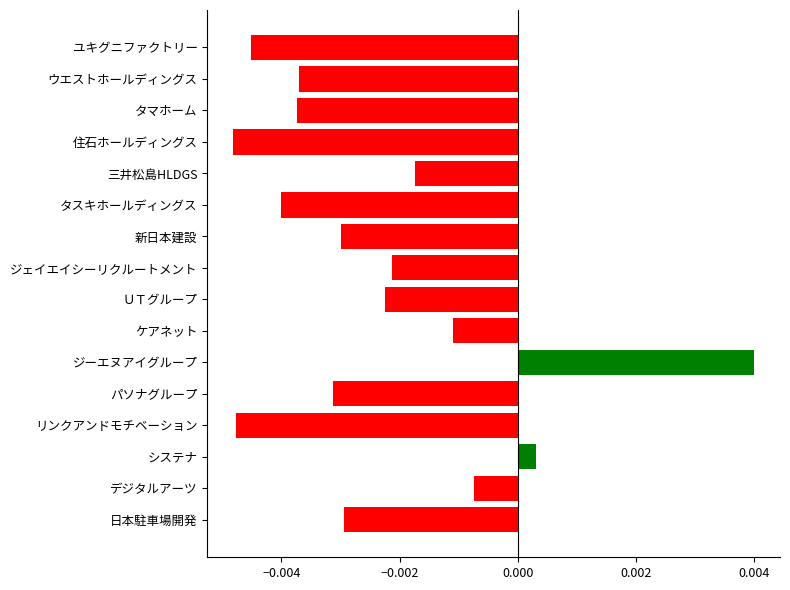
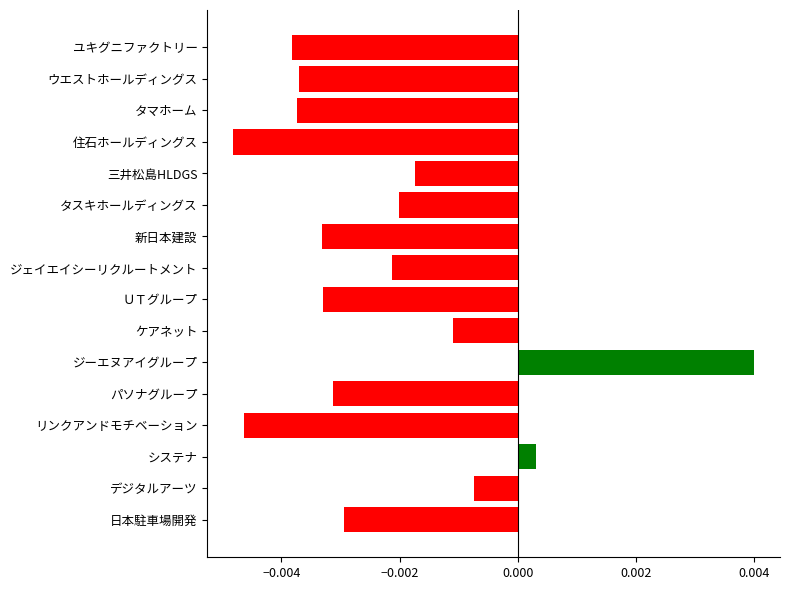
ユキグニファクトリー: -0.0045 -> -0.0038
タスキホールディングス: -0.0040 -> -0.0020
新日本建設: -0.0030 -> -0.0033
ＵＴグループ: -0.0023 -> -0.0033
リンクアンドモチベーション: -0.0048 -> -0.0046
